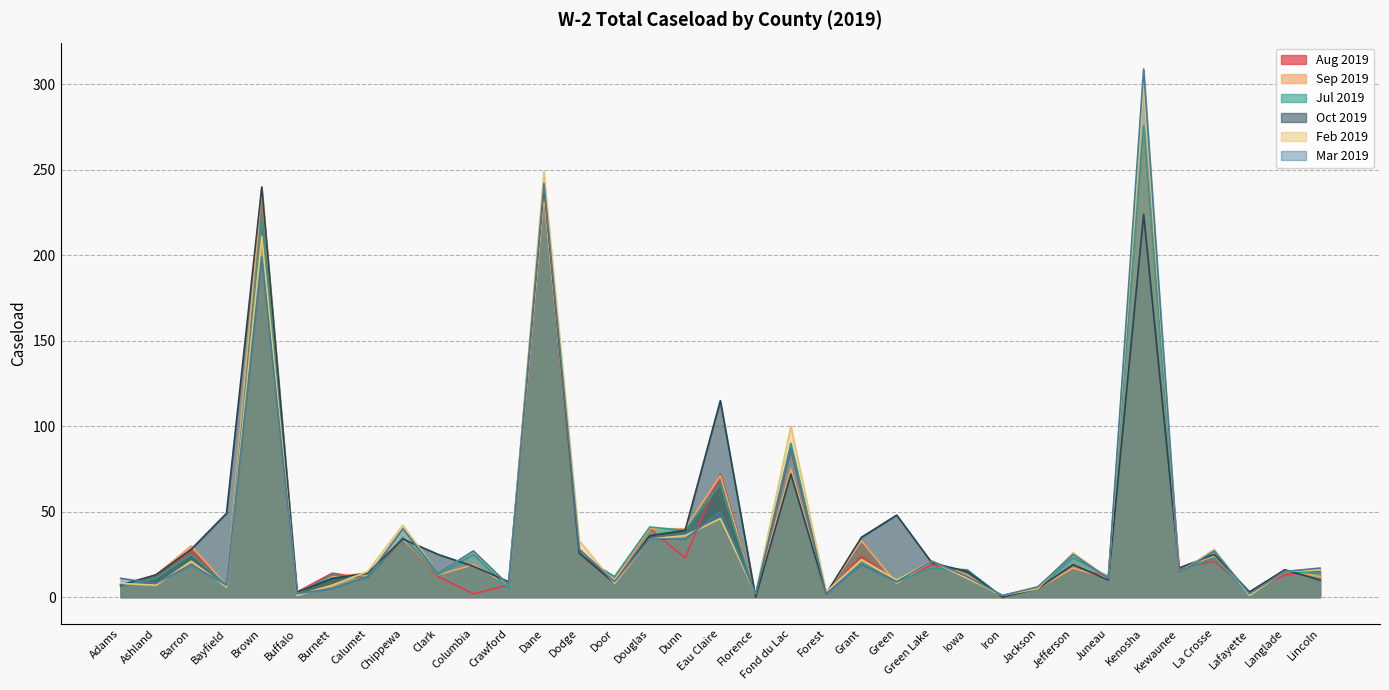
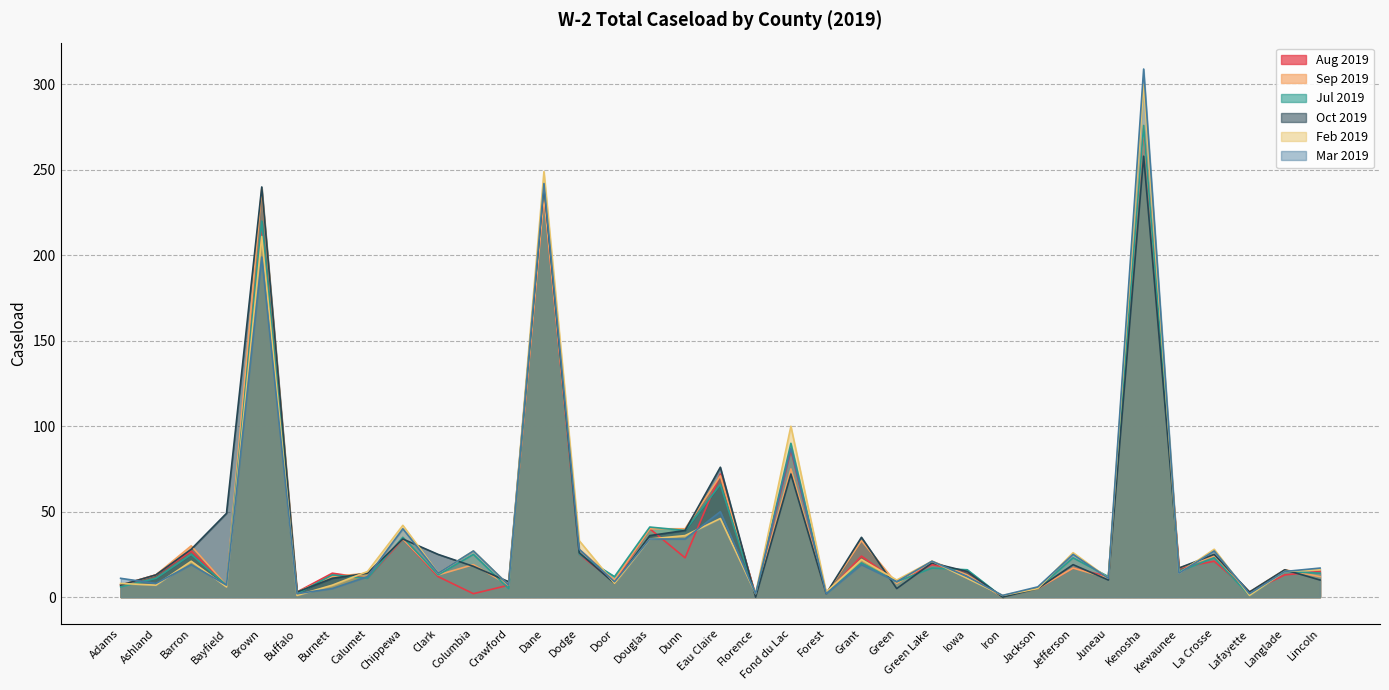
Oct 2019, Eau Claire: 115 -> 76
Oct 2019, Green: 48 -> 5
Oct 2019, Kenosha: 224 -> 258
